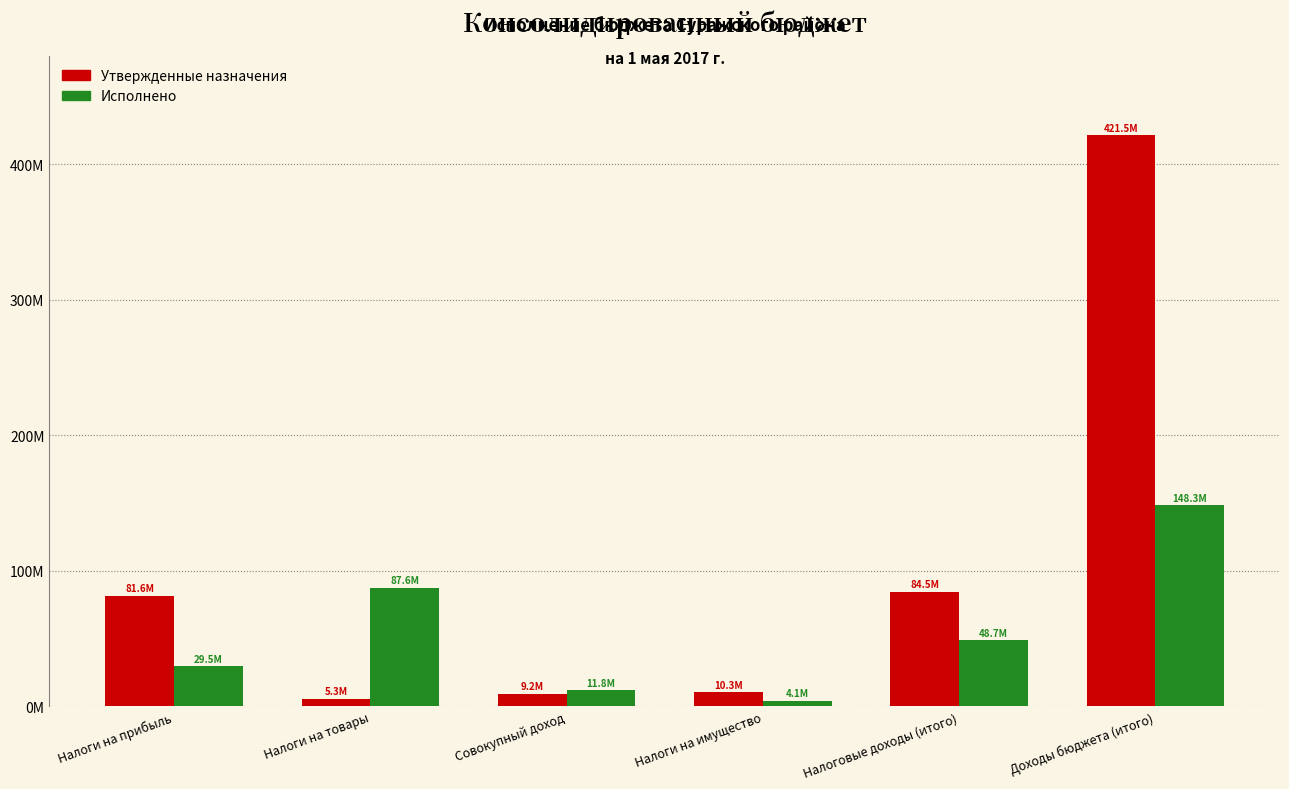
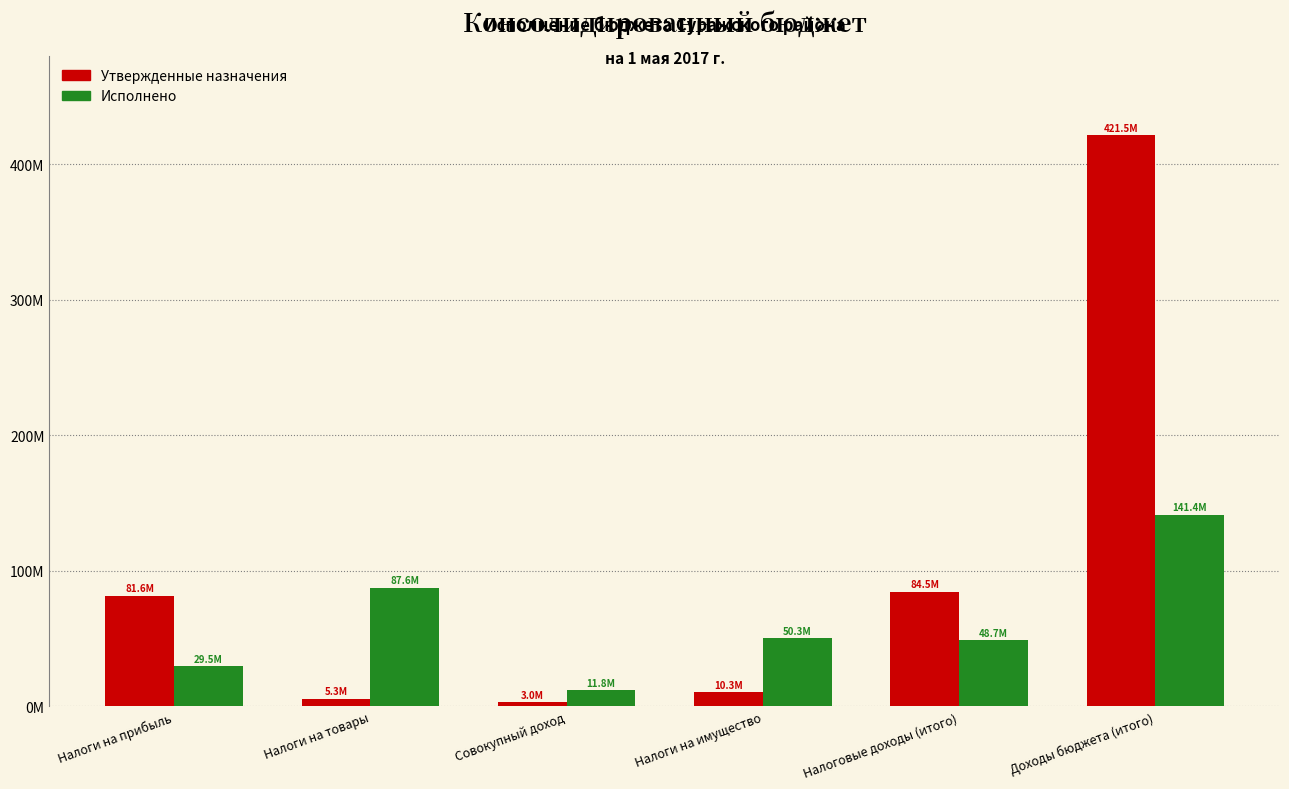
Утвержденные назначения, Совокупный доход: 9.2M -> 3.0M
Исполнено, Налоги на имущество: 4.1M -> 50.3M
Исполнено, Доходы бюджета (итого): 148.3M -> 141.4M
